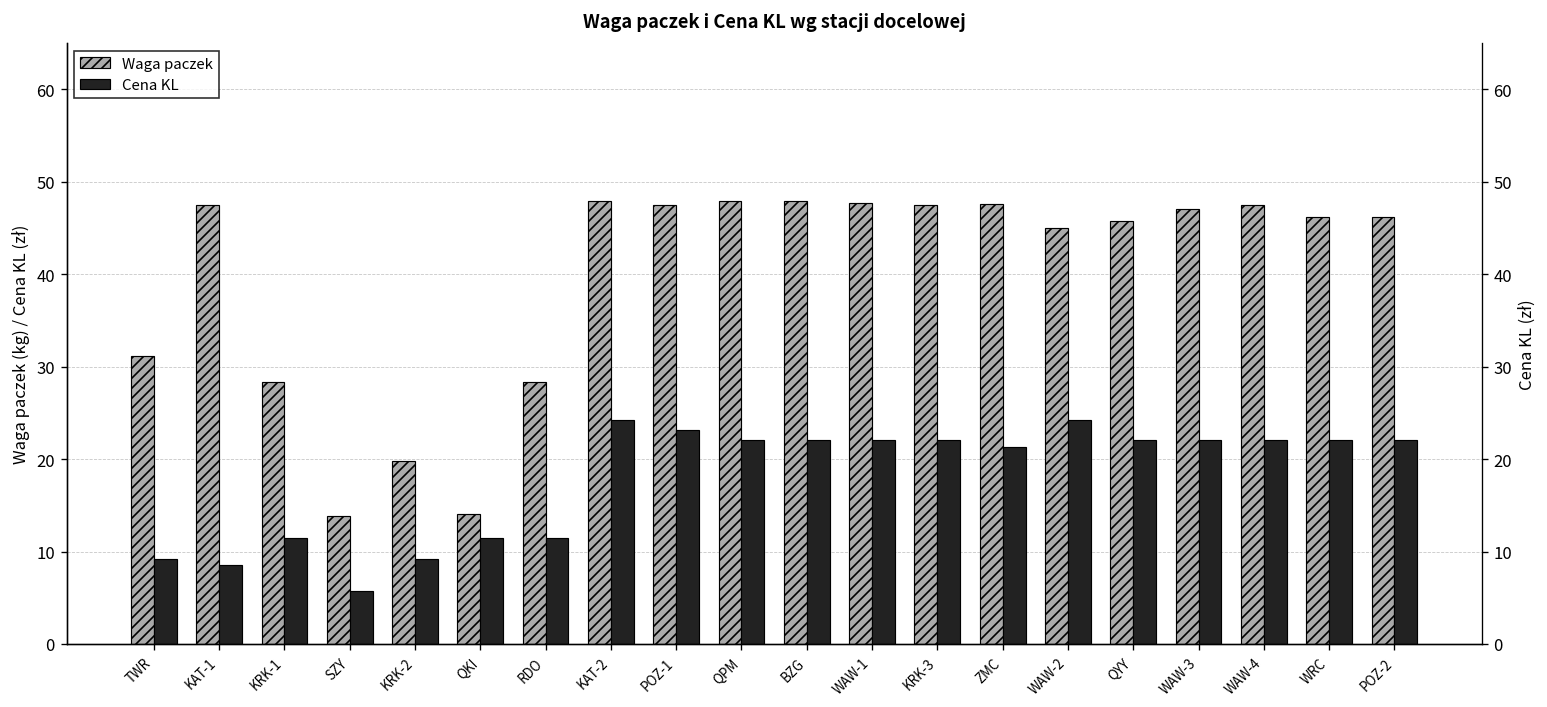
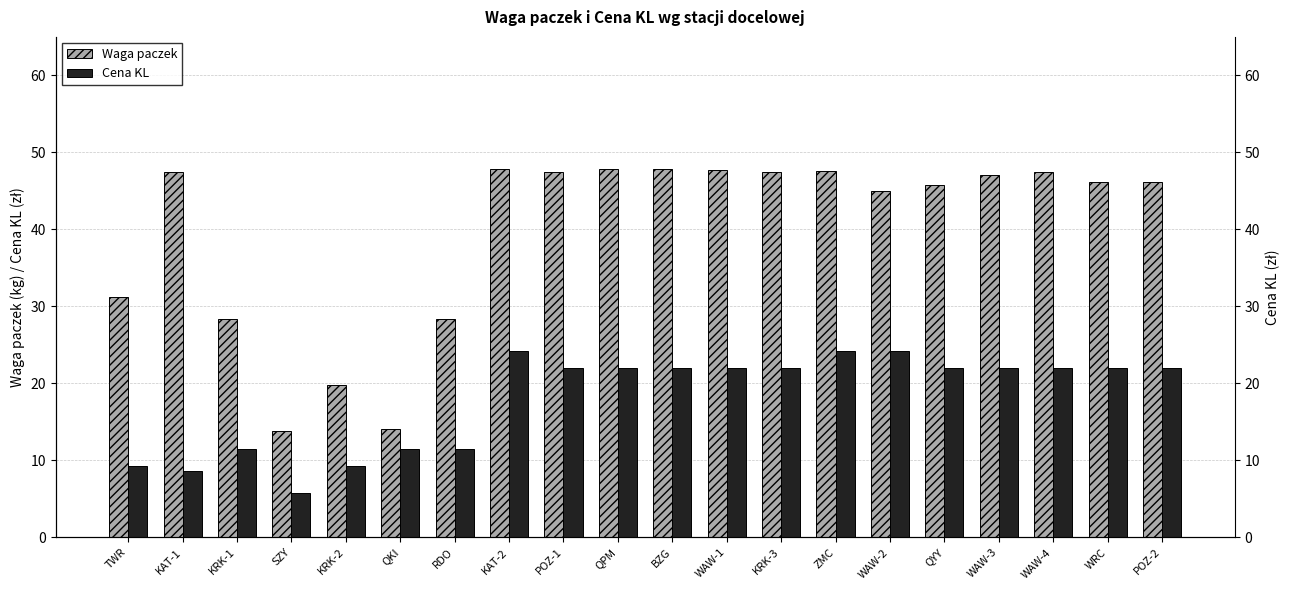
Cena KL, POZ-1: 23 -> 22
Cena KL, ZMC: 21 -> 24
